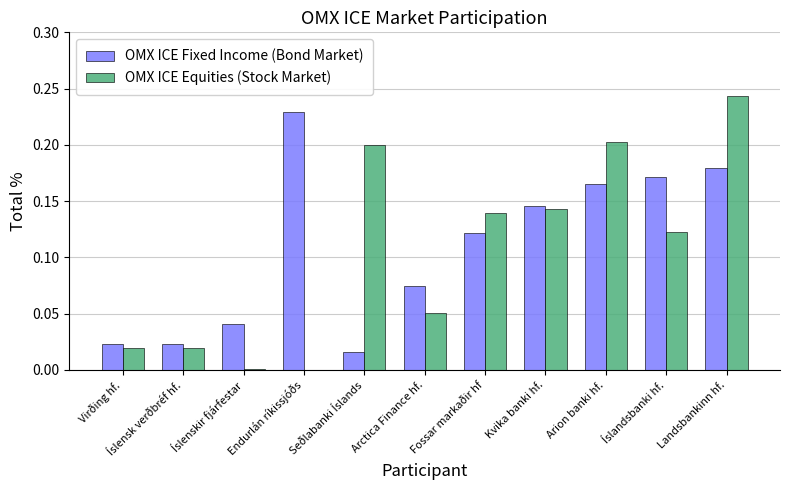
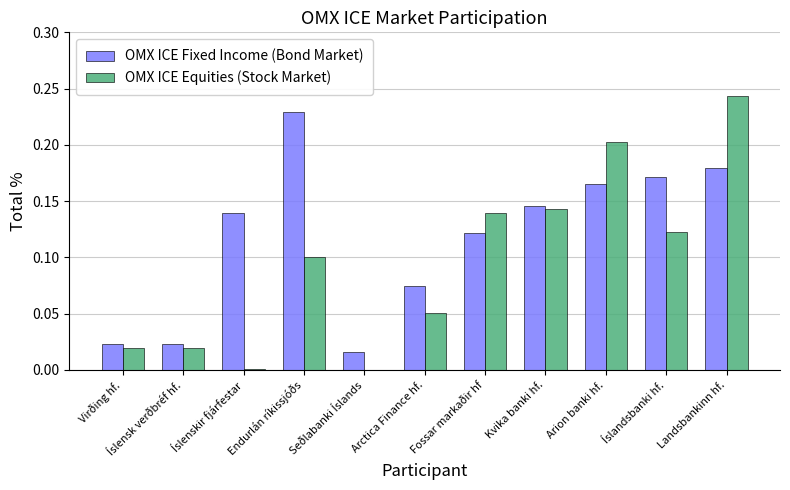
OMX ICE Fixed Income (Bond Market), Íslenskir fjárfestar: 0.040 -> 0.140
OMX ICE Equities (Stock Market), Endurlán ríkissjóðs: 0.0 -> 0.1
OMX ICE Equities (Stock Market), Seðlabanki Íslands: 0.2 -> 0.0
